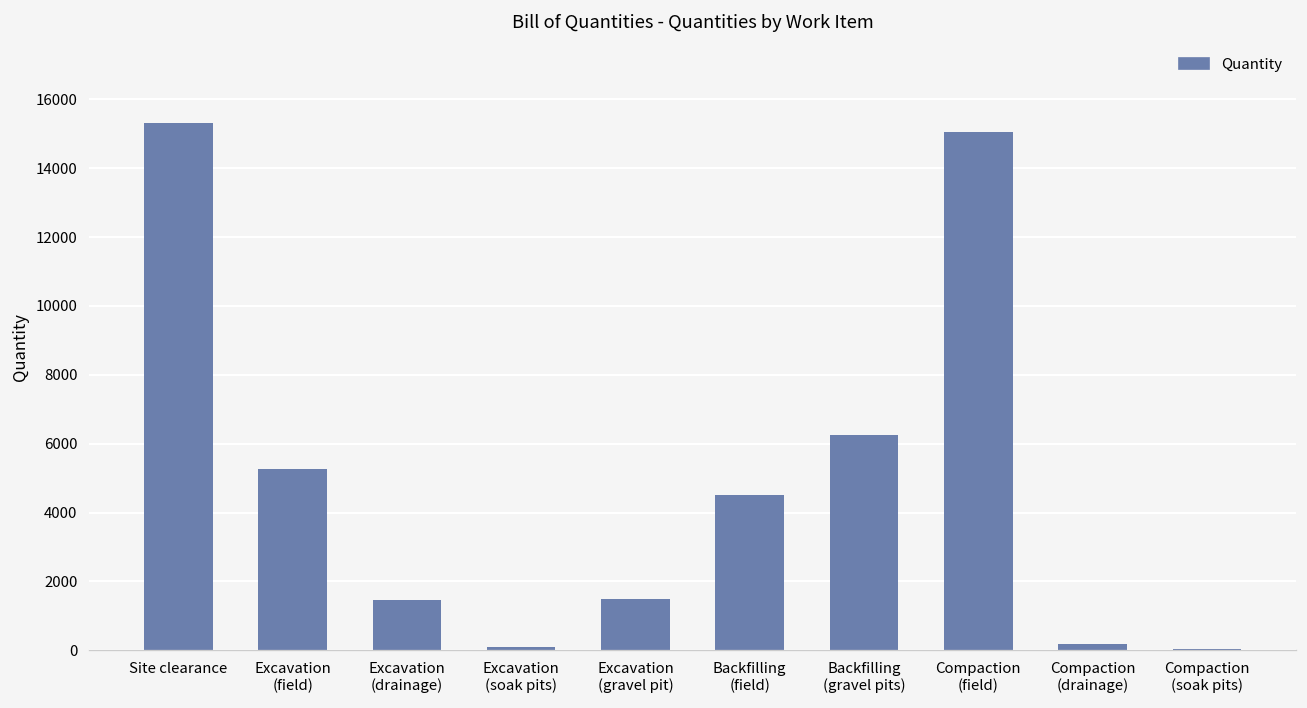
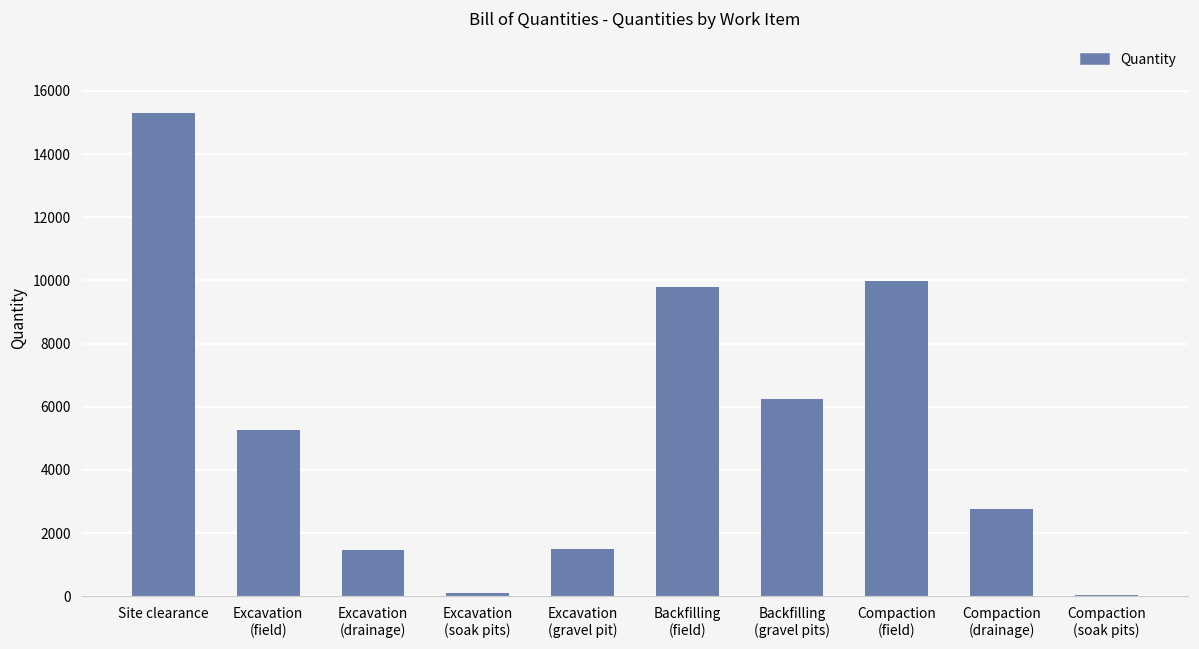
Backfilling (field): 4500 -> 9800
Compaction (field): 15000 -> 10000
Compaction (drainage): 200 -> 2800
